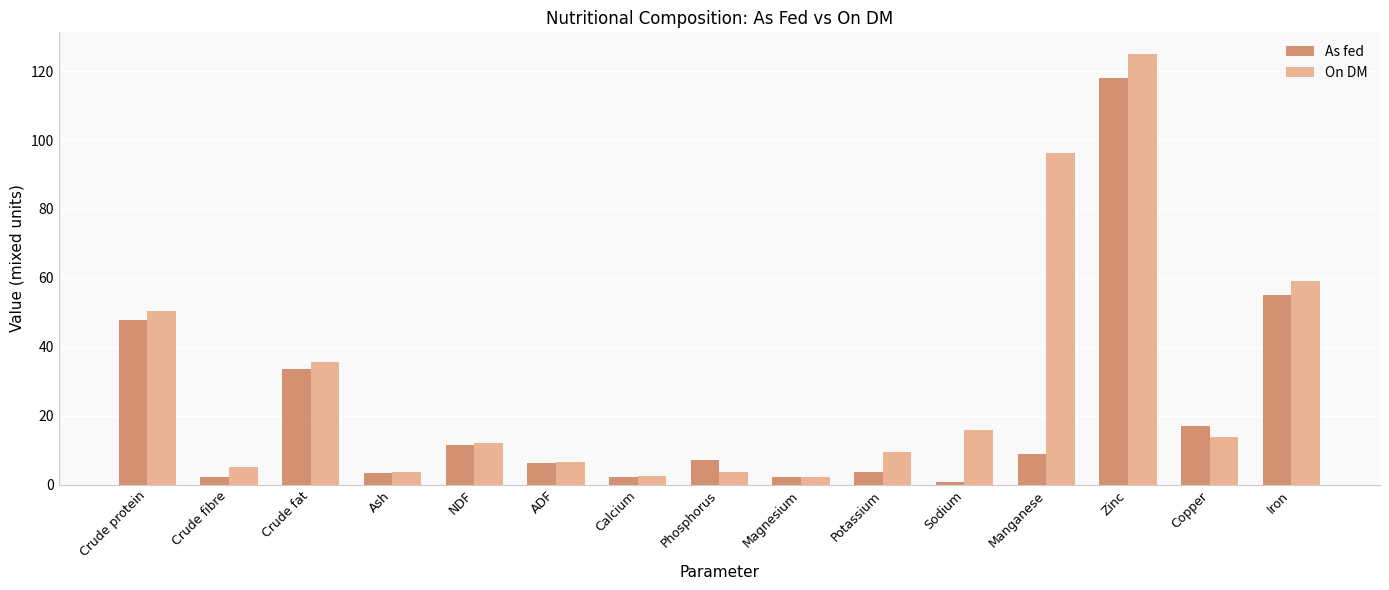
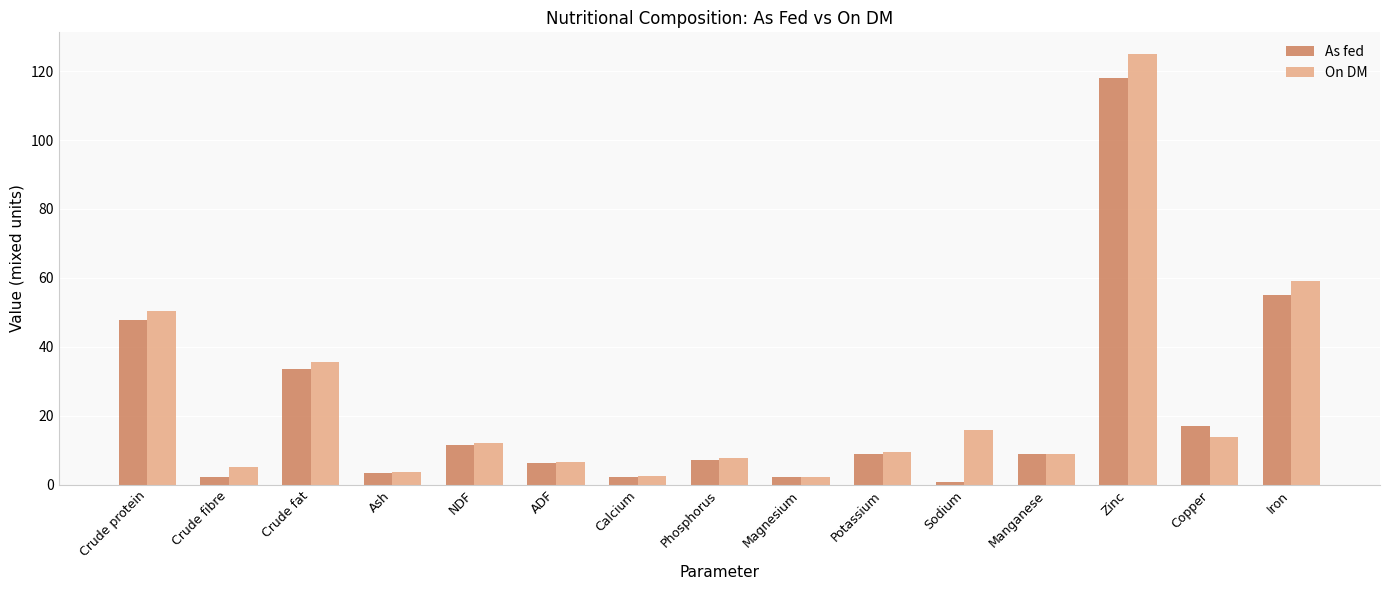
On DM, Phosphorus: 4 -> 8
As fed, Potassium: 4 -> 9
On DM, Manganese: 96 -> 9
